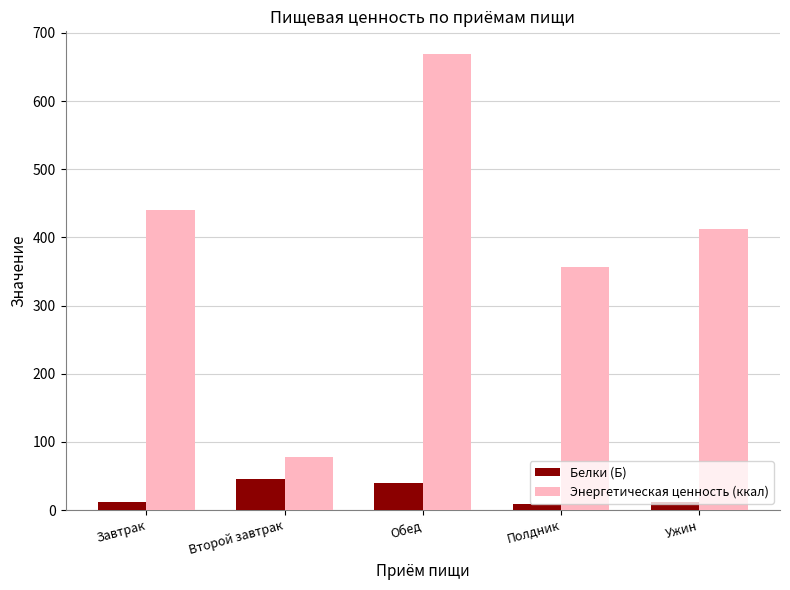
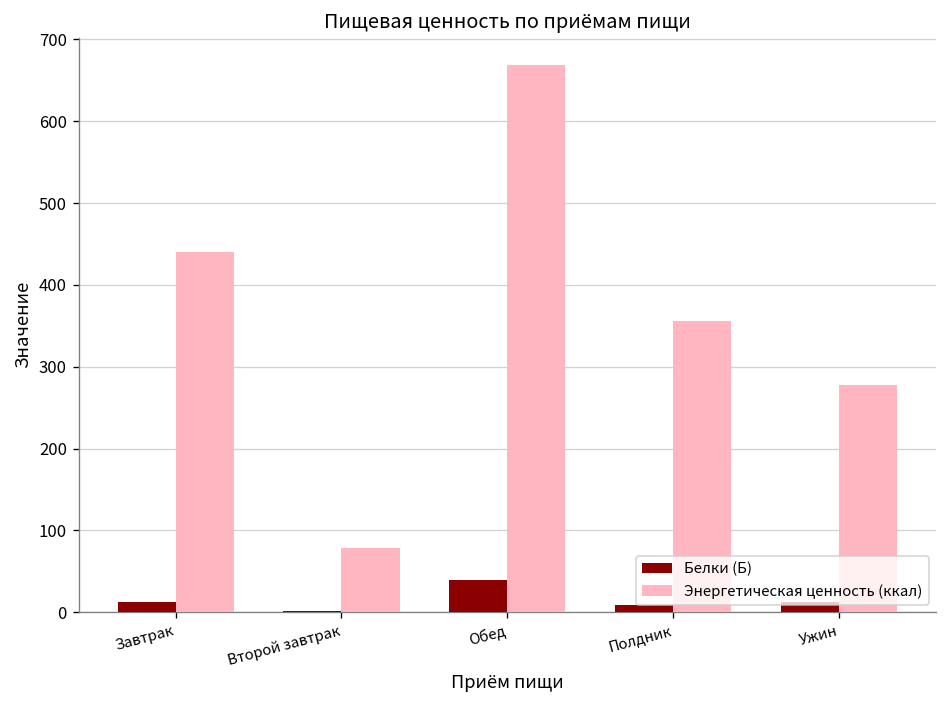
Белки (Б), Второй завтрак: 50 -> 0
Энергетическая ценность (ккал), Ужин: 410 -> 280
